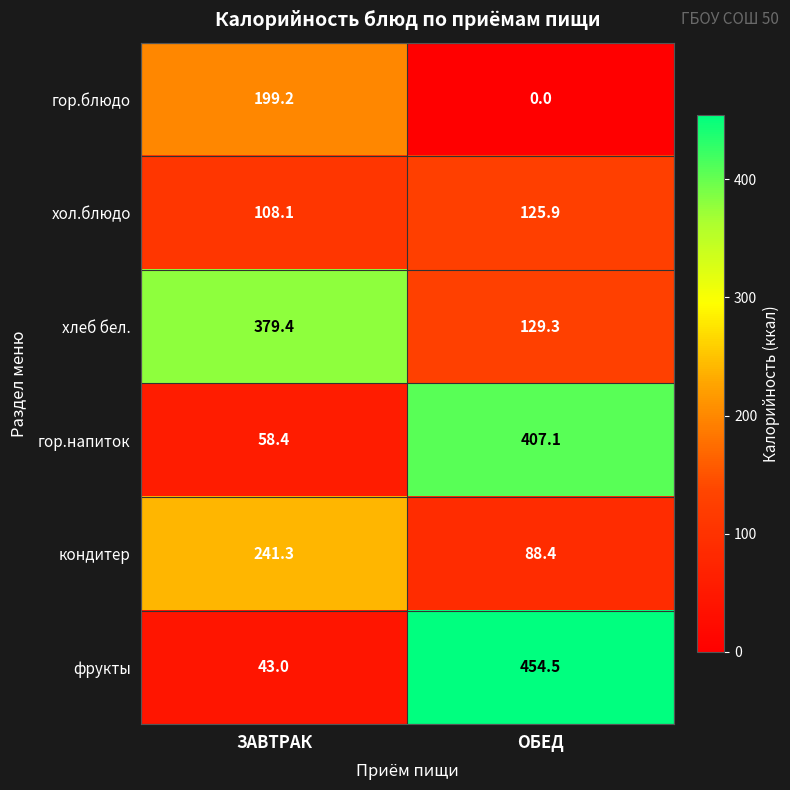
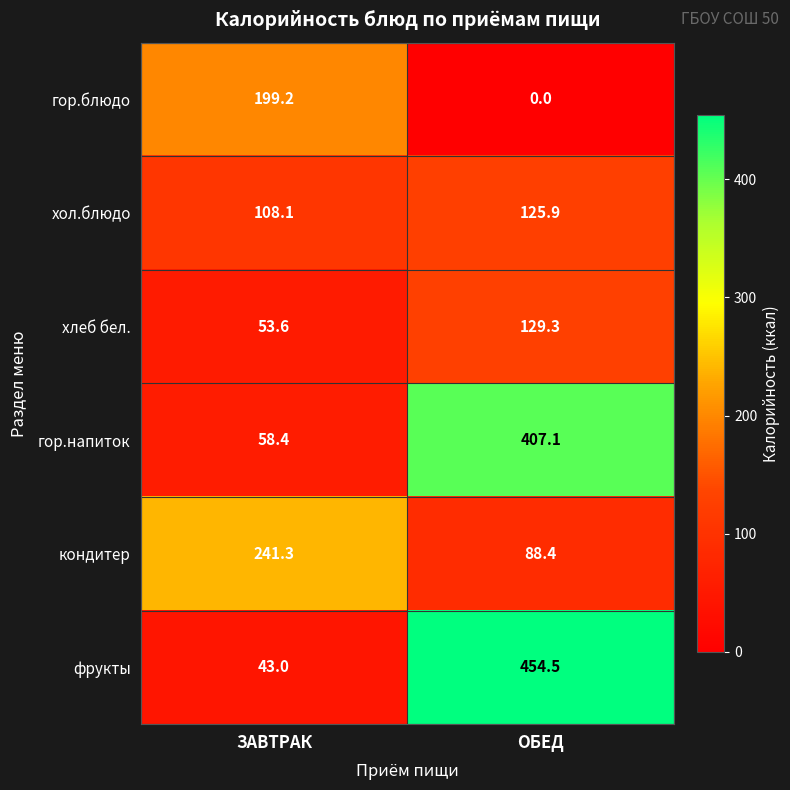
хлеб бел., ЗАВТРАК: 379.4 -> 53.6
